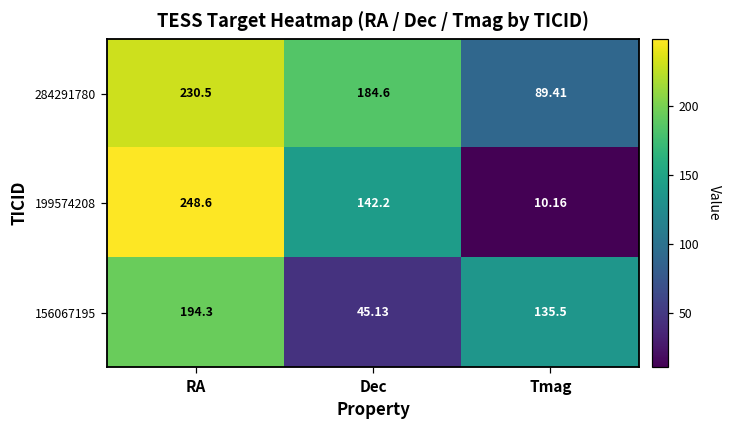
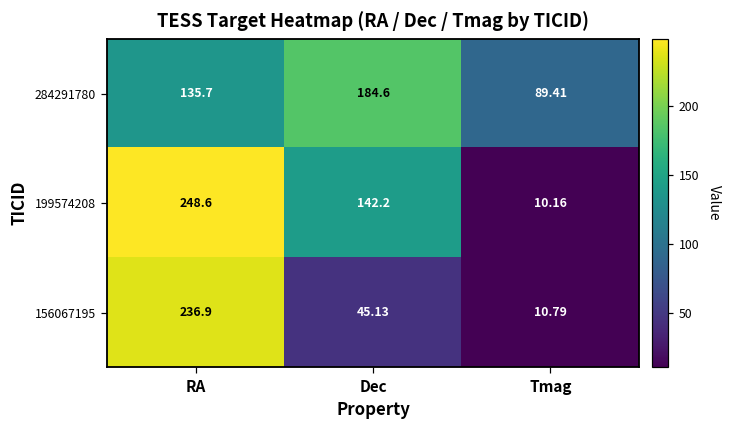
284291780, RA: 230.5 -> 135.7
156067195, RA: 194.3 -> 236.9
156067195, Tmag: 135.5 -> 10.79
